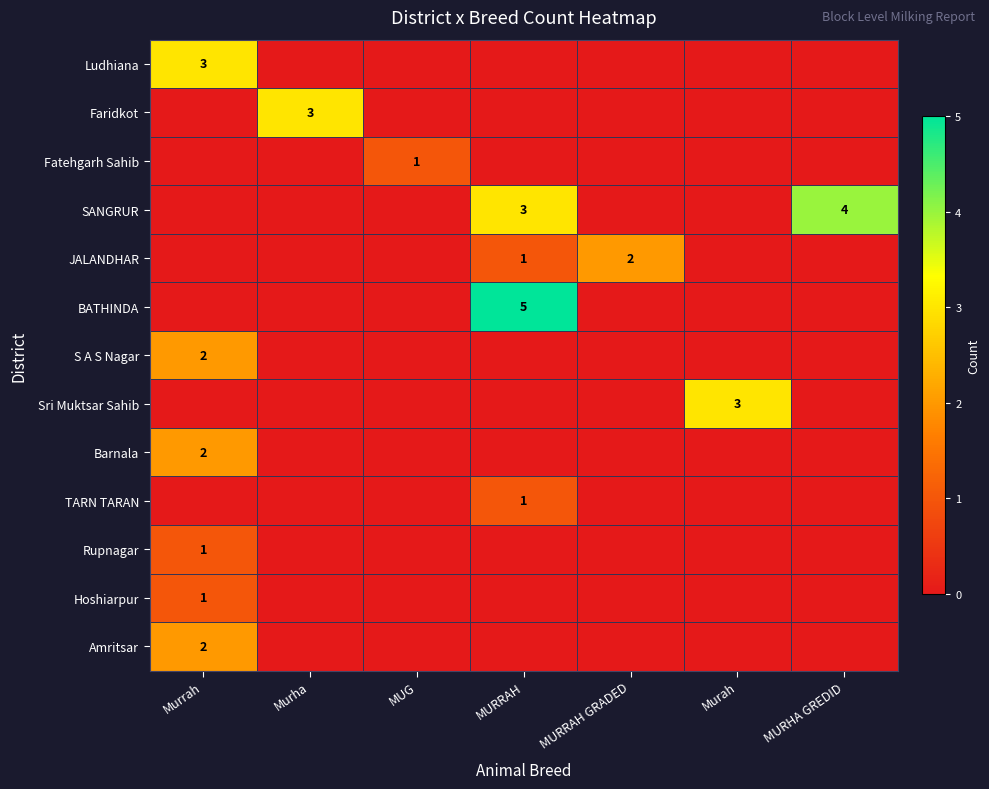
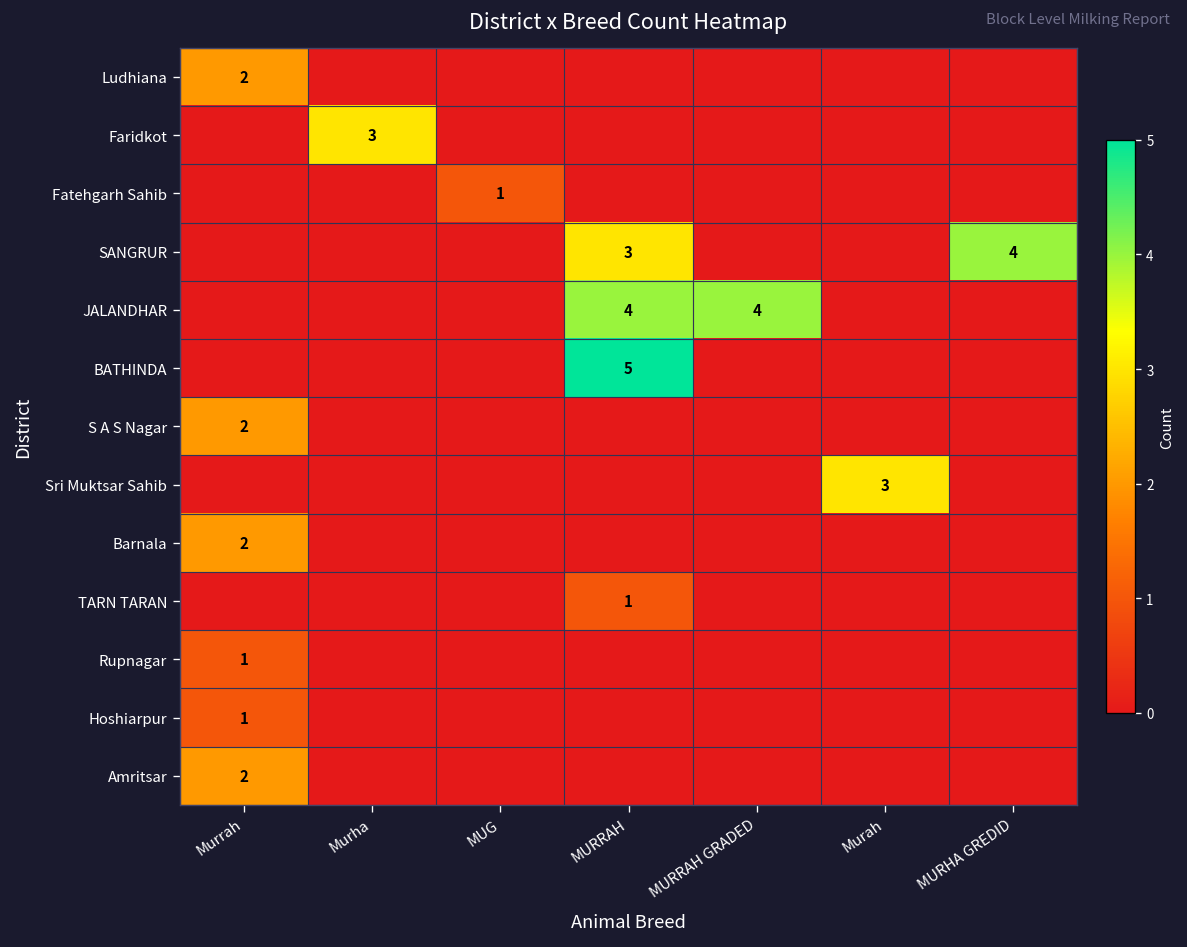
Ludhiana, Murrah: 3 -> 2
JALANDHAR, MURRAH: 1 -> 4
JALANDHAR, MURRAH GRADED: 2 -> 4
